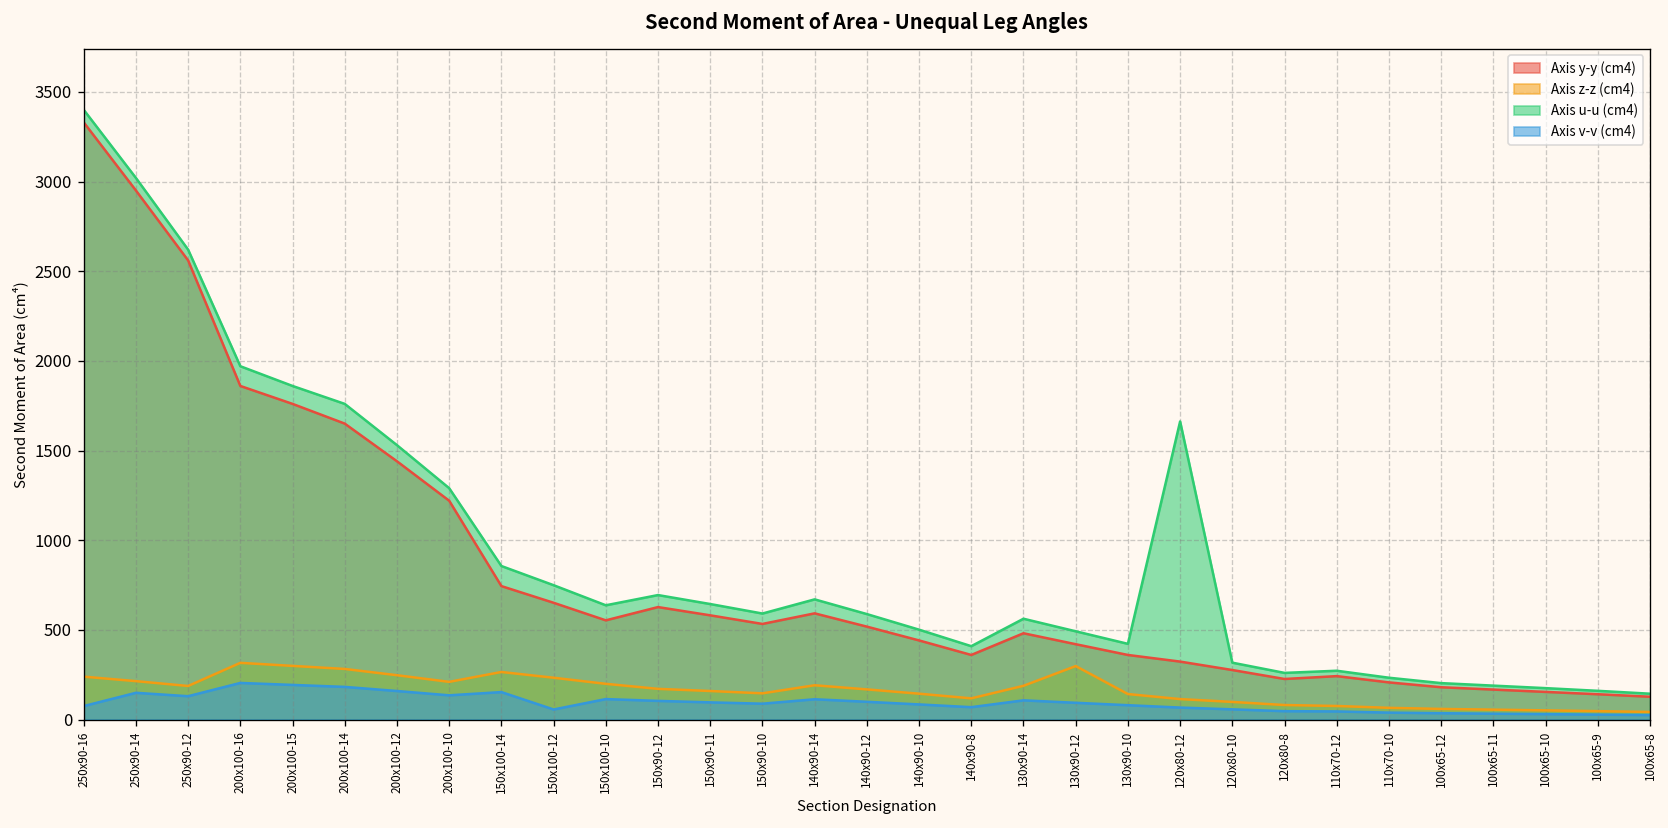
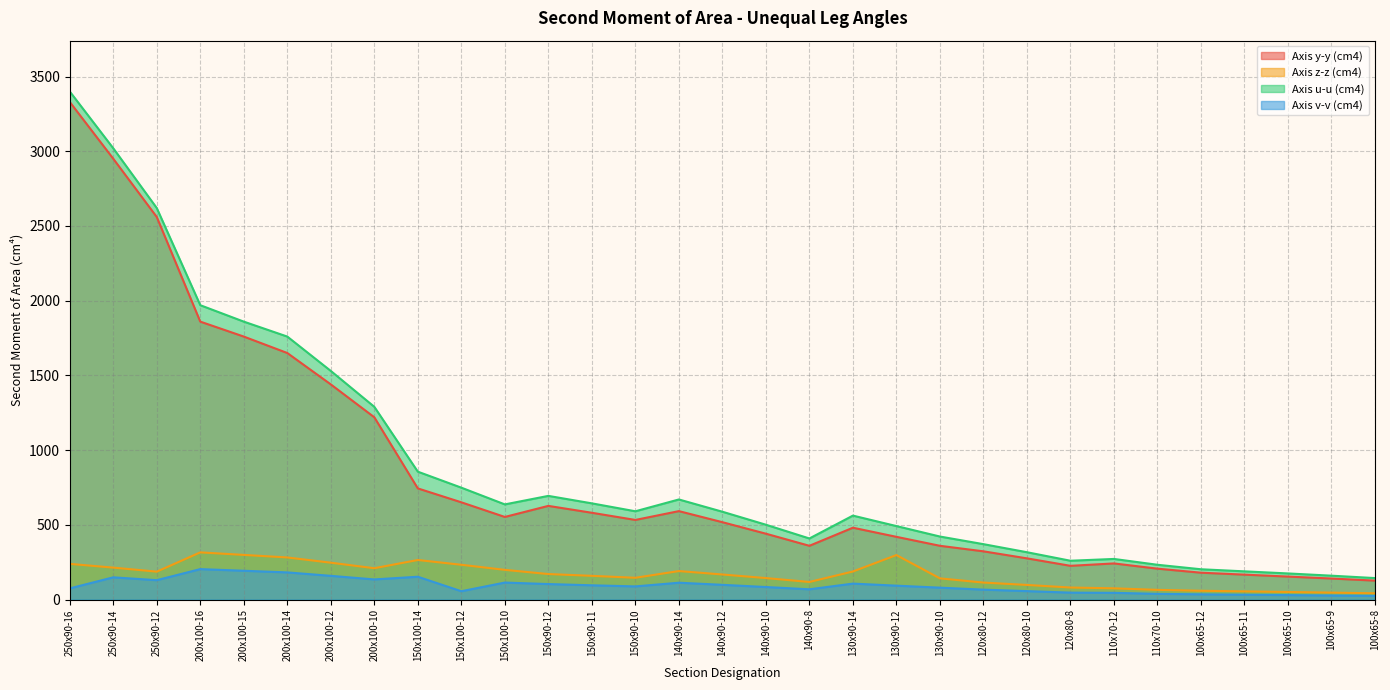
Axis u-u (cm4), 120x80-12: 1660 -> 370
